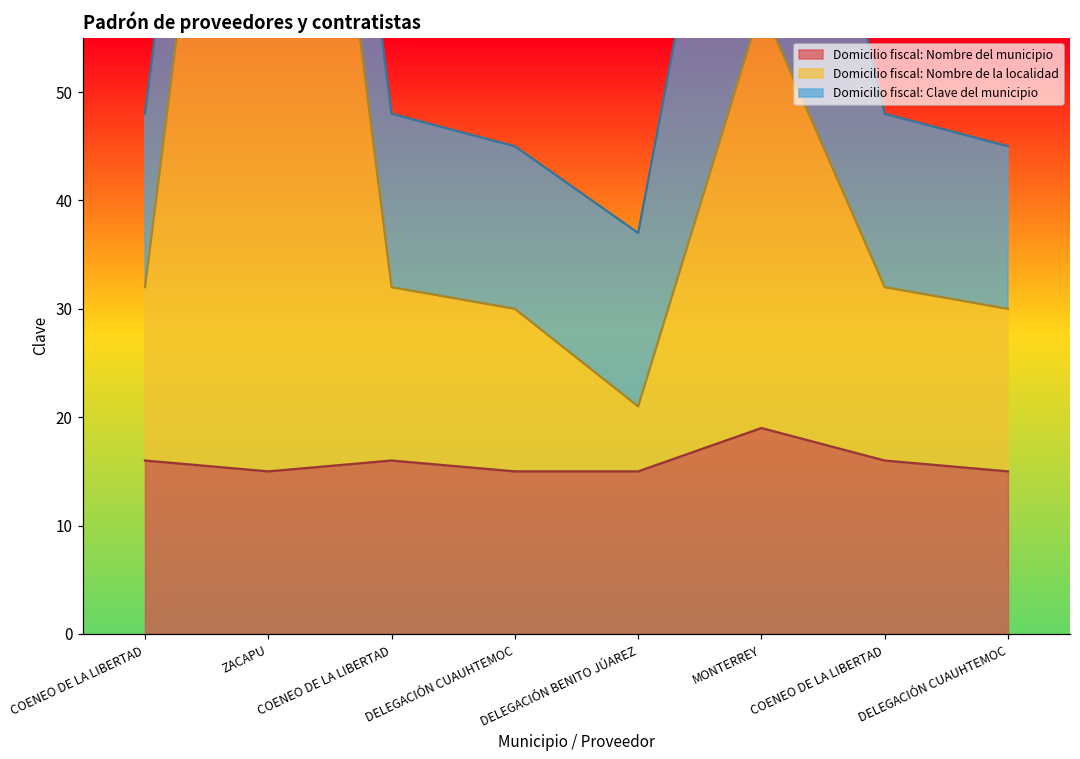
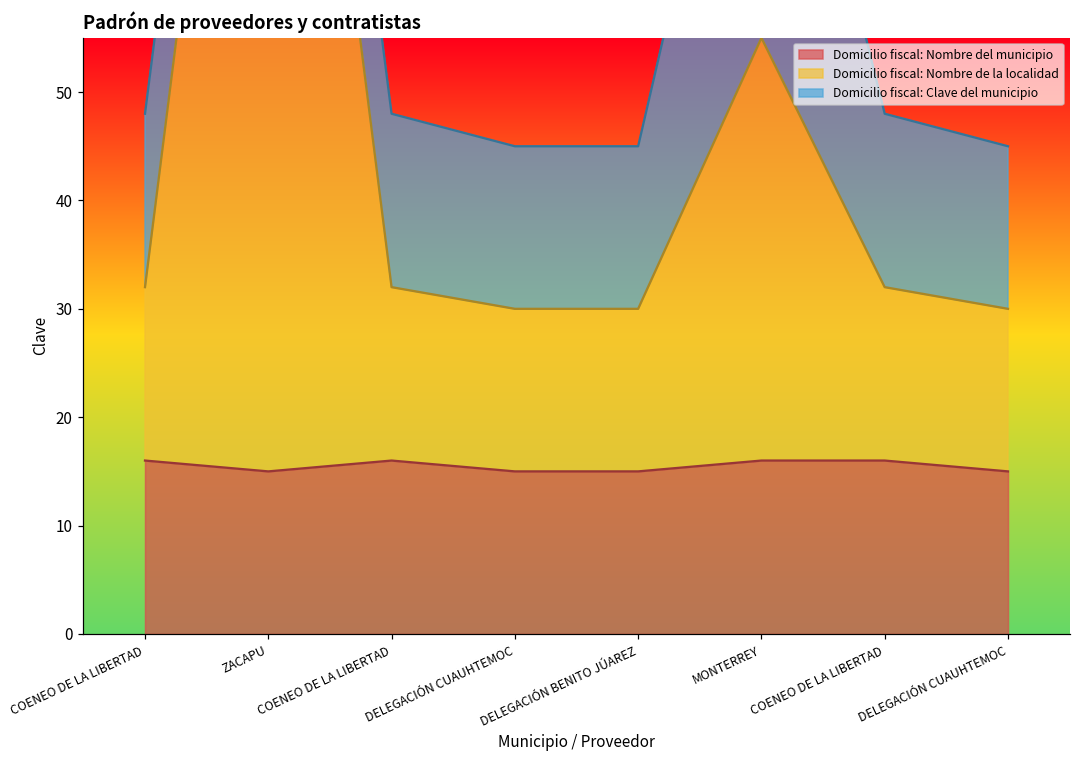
Domicilio fiscal: Nombre de la localidad, DELEGACIÓN BENITO JÚAREZ: 6 -> 15
Domicilio fiscal: Clave del municipio, DELEGACIÓN BENITO JÚAREZ: 16 -> 15
Domicilio fiscal: Nombre del municipio, MONTERREY: 19 -> 16
